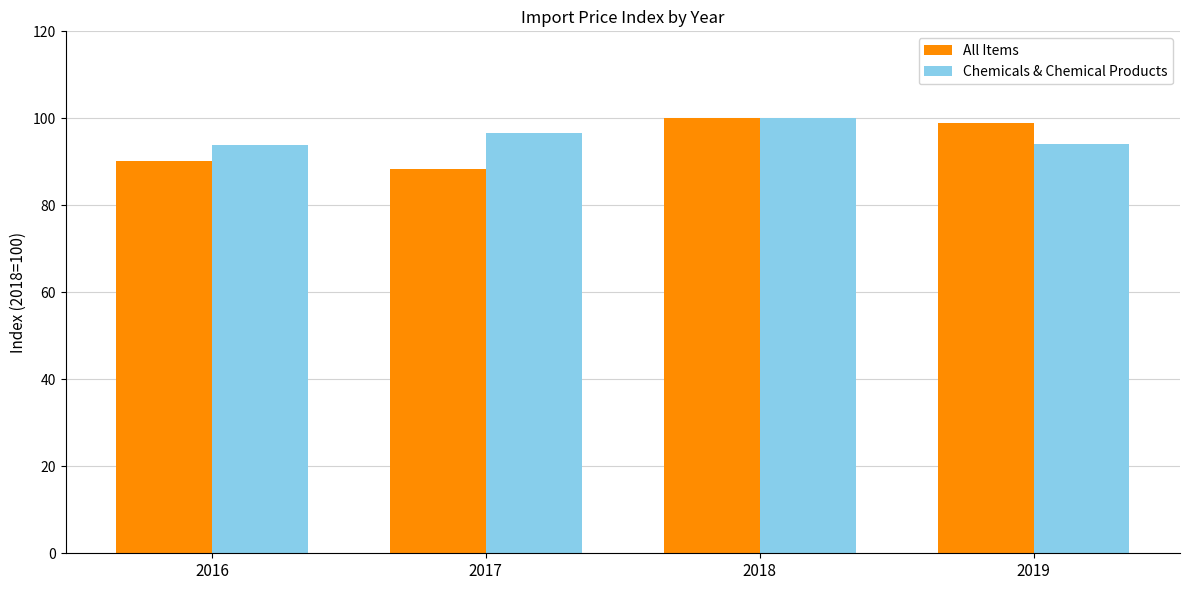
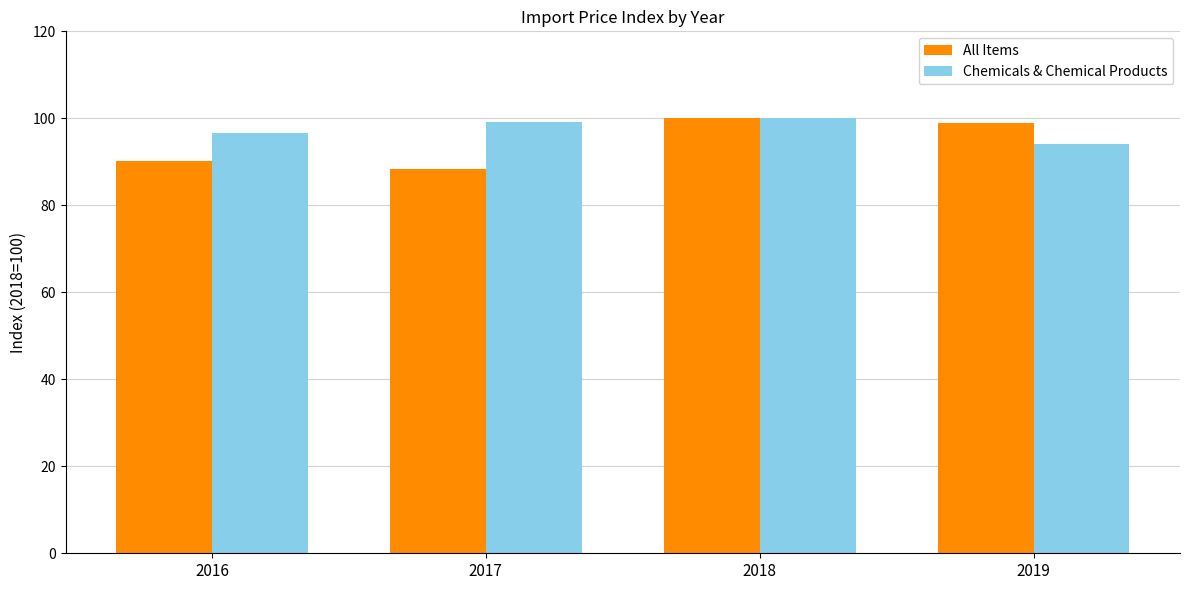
Chemicals & Chemical Products, 2016: 94 -> 97
Chemicals & Chemical Products, 2017: 97 -> 99
